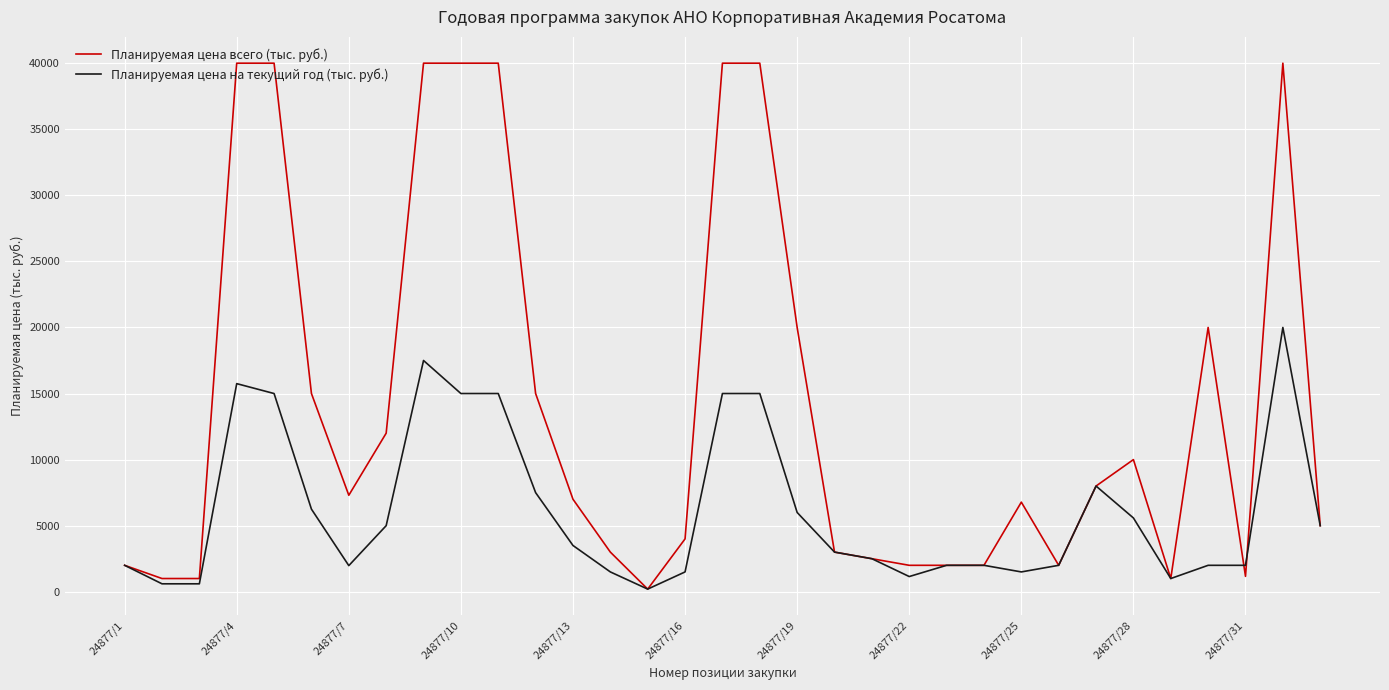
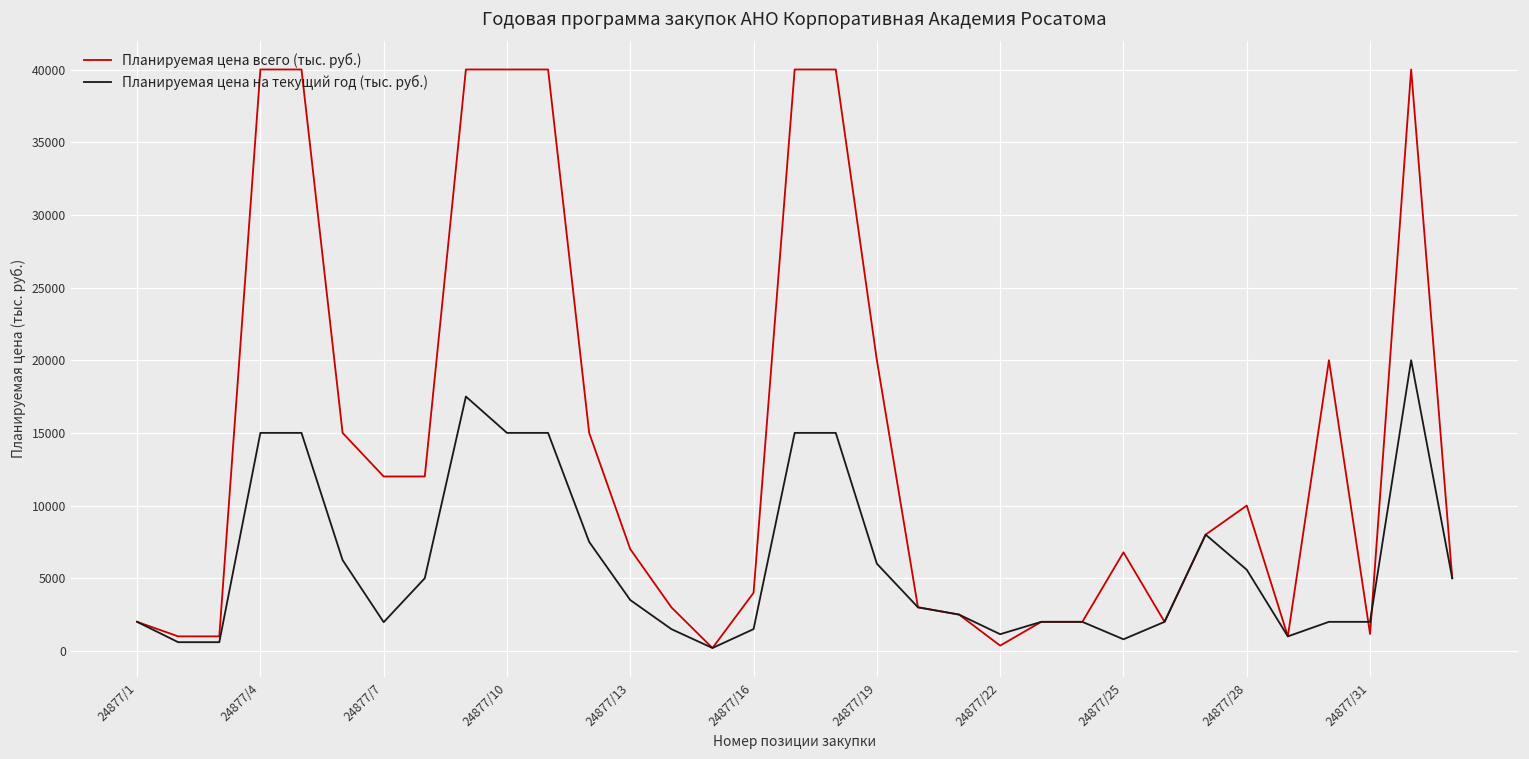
Планируемая цена на текущий год (тыс. руб.), 24877/4: 15700 -> 15000
Планируемая цена всего (тыс. руб.), 24877/7: 7300 -> 12000
Планируемая цена всего (тыс. руб.), 24877/22: 2000 -> 400
Планируемая цена на текущий год (тыс. руб.), 24877/25: 1500 -> 800
